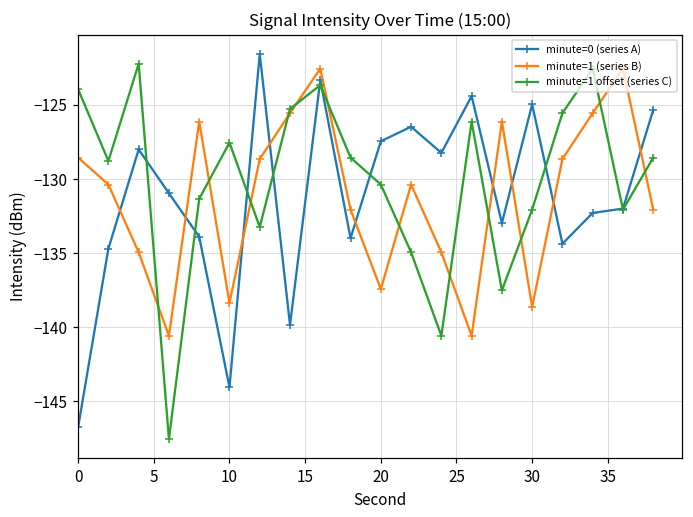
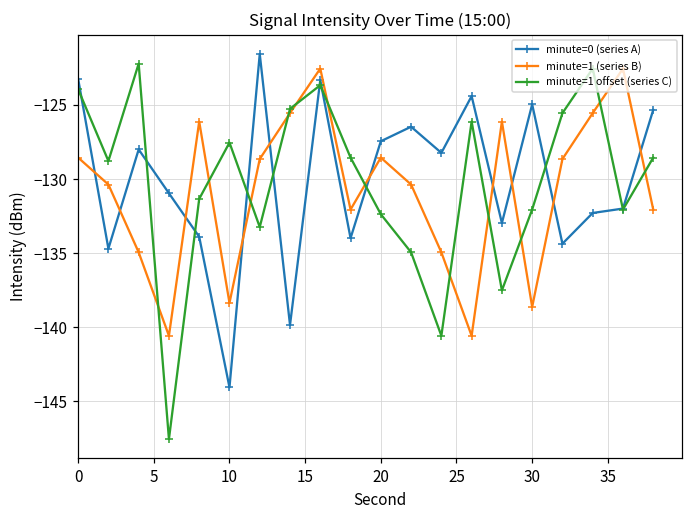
minute=0 (series A), 0: -146.7 -> -123.2
minute=1 (series B), 20: -137.4 -> -128.6
minute=1 offset (series C), 20: -130.4 -> -132.4
